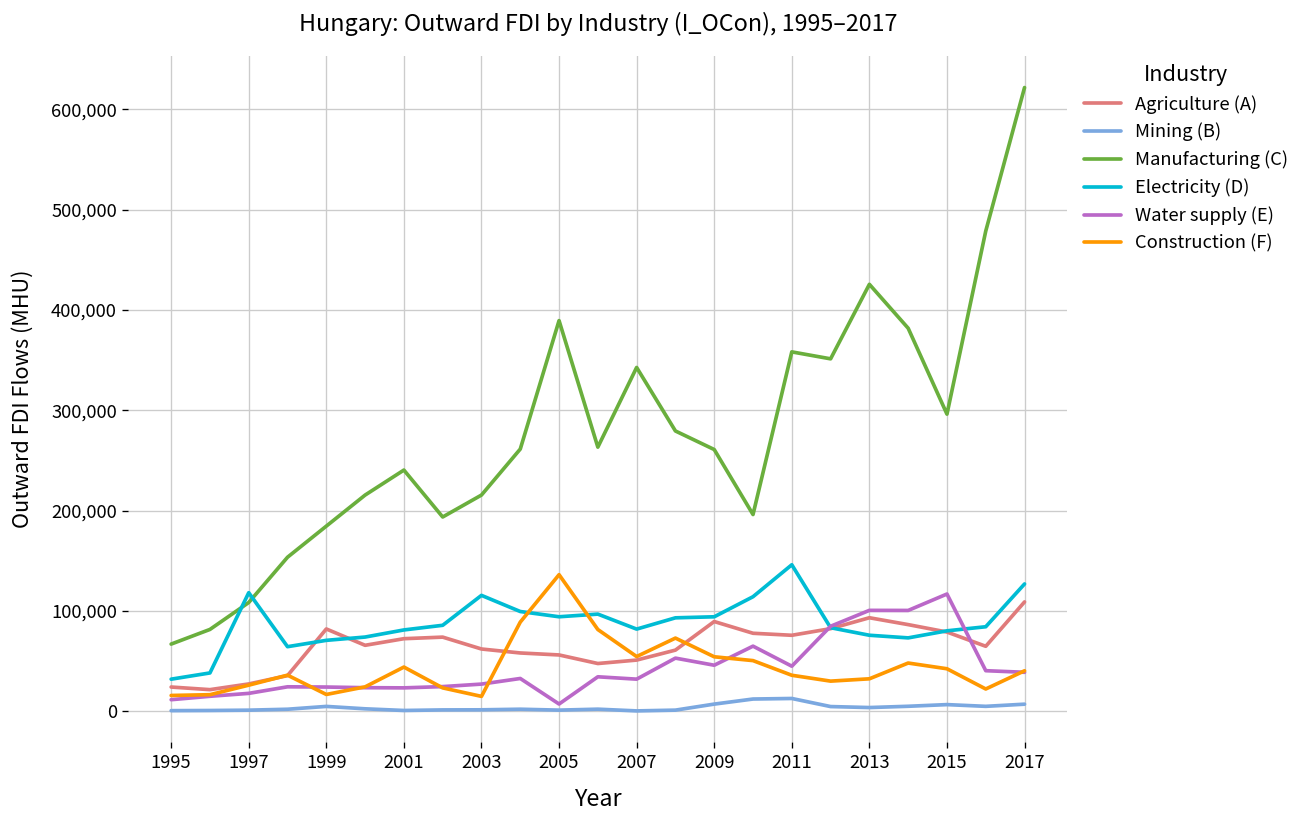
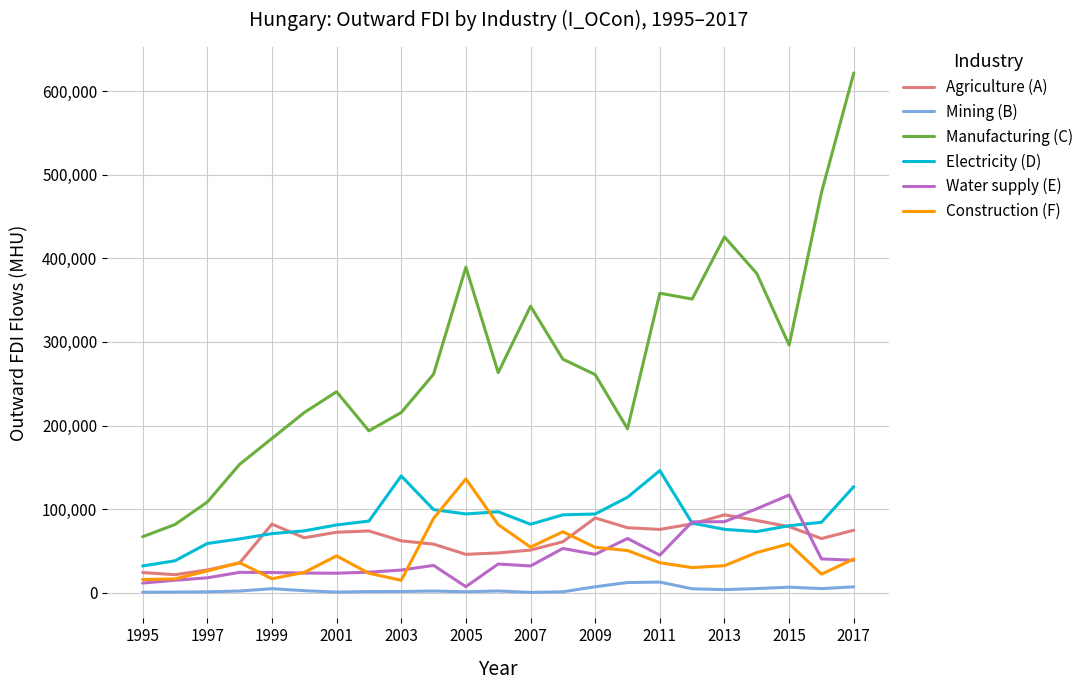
Electricity (D), 1997: 120,000 -> 60,000
Electricity (D), 2003: 120,000 -> 140,000
Agriculture (A), 2005: 60,000 -> 50,000
Water supply (E), 2013: 100,000 -> 80,000
Construction (F), 2015: 40,000 -> 60,000
Agriculture (A), 2017: 110,000 -> 70,000
